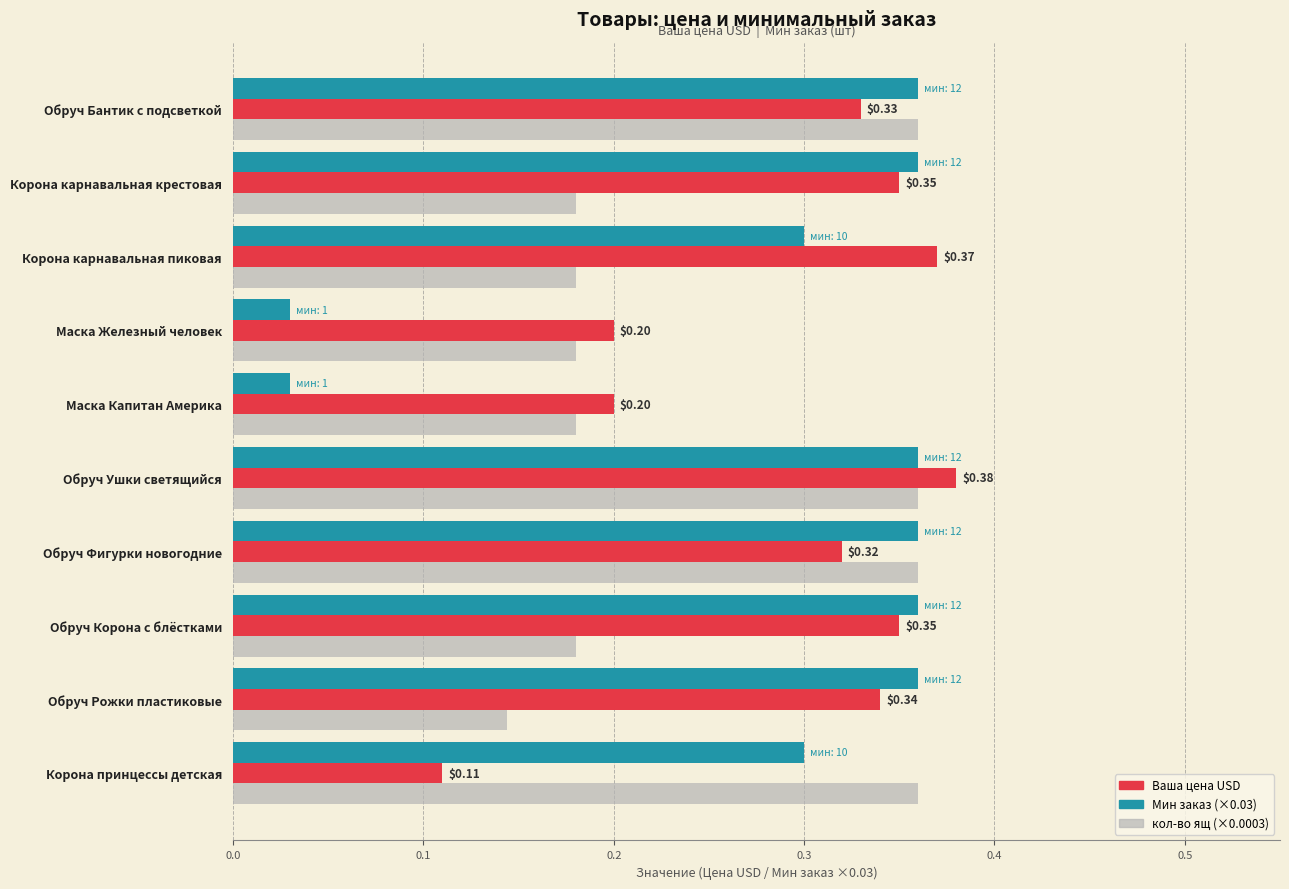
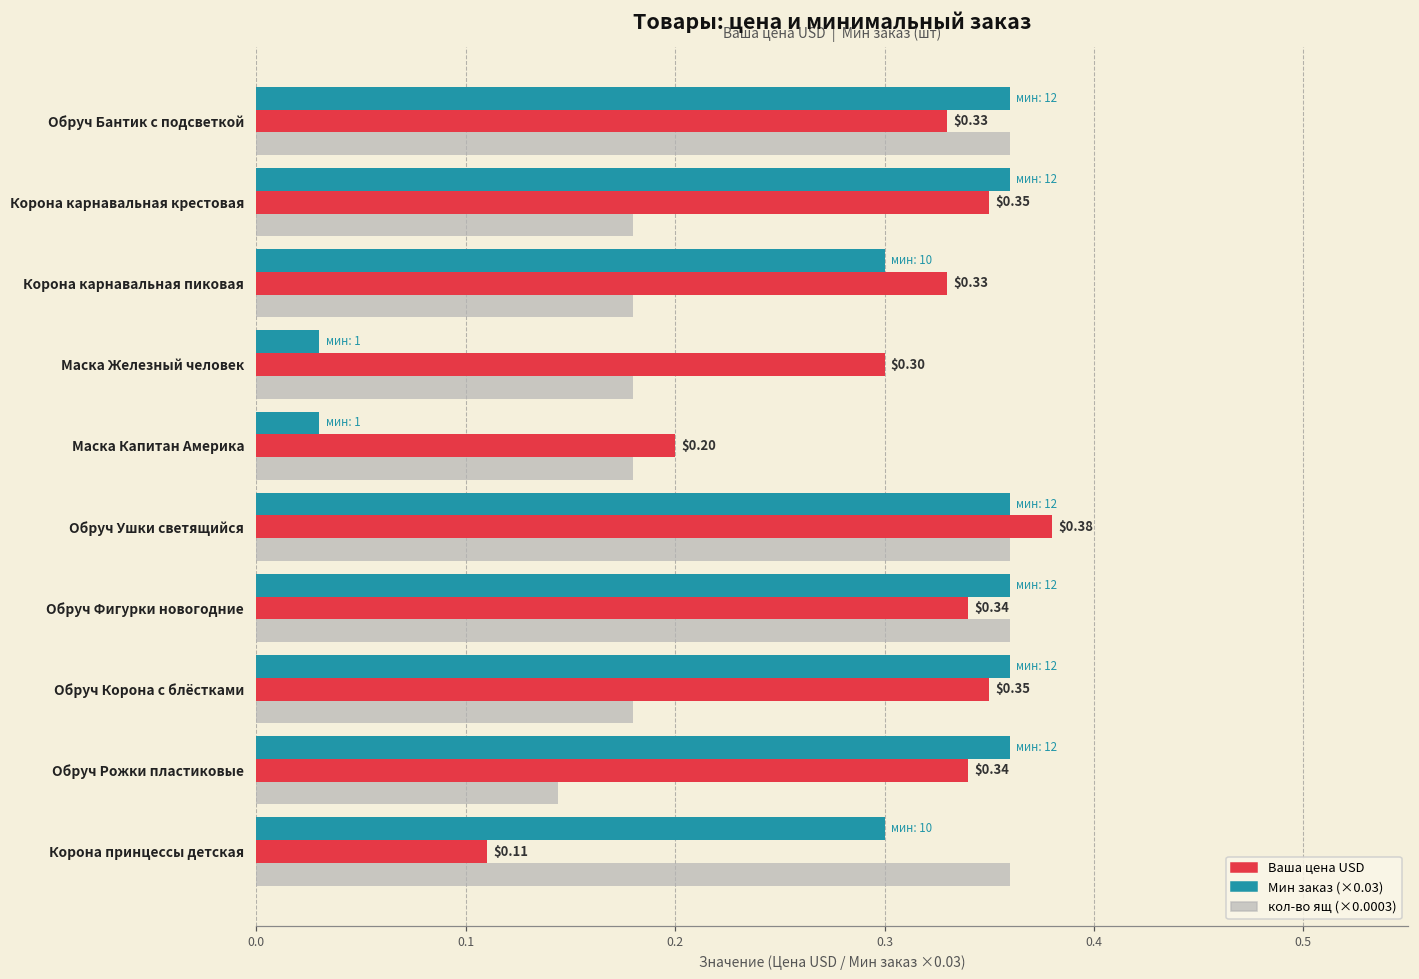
Ваша цена USD, Корона карнавальная пиковая: $0.37 -> $0.33
Ваша цена USD, Маска Железный человек: $0.20 -> $0.30
Ваша цена USD, Обруч Фигурки новогодние: $0.32 -> $0.34
